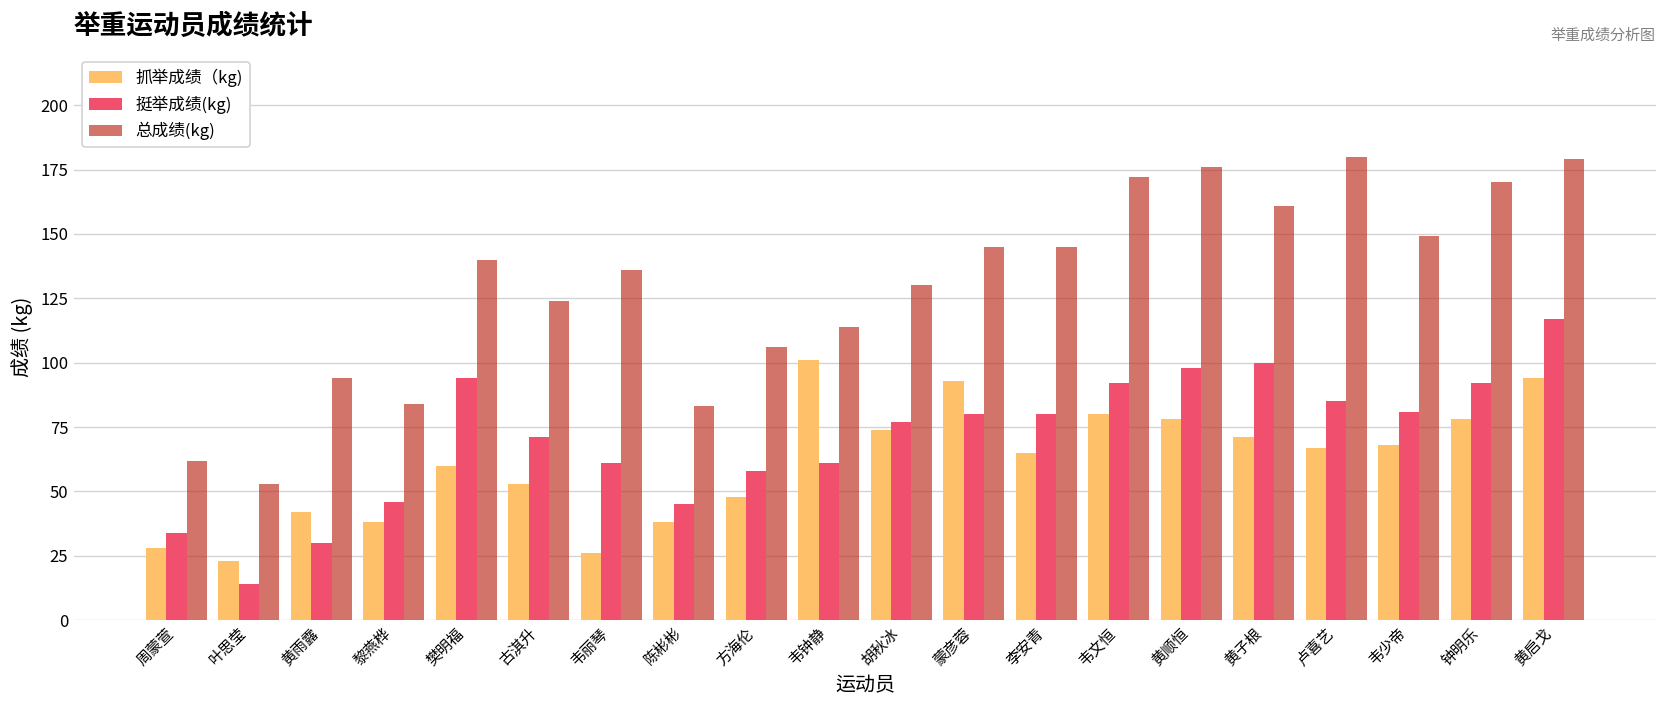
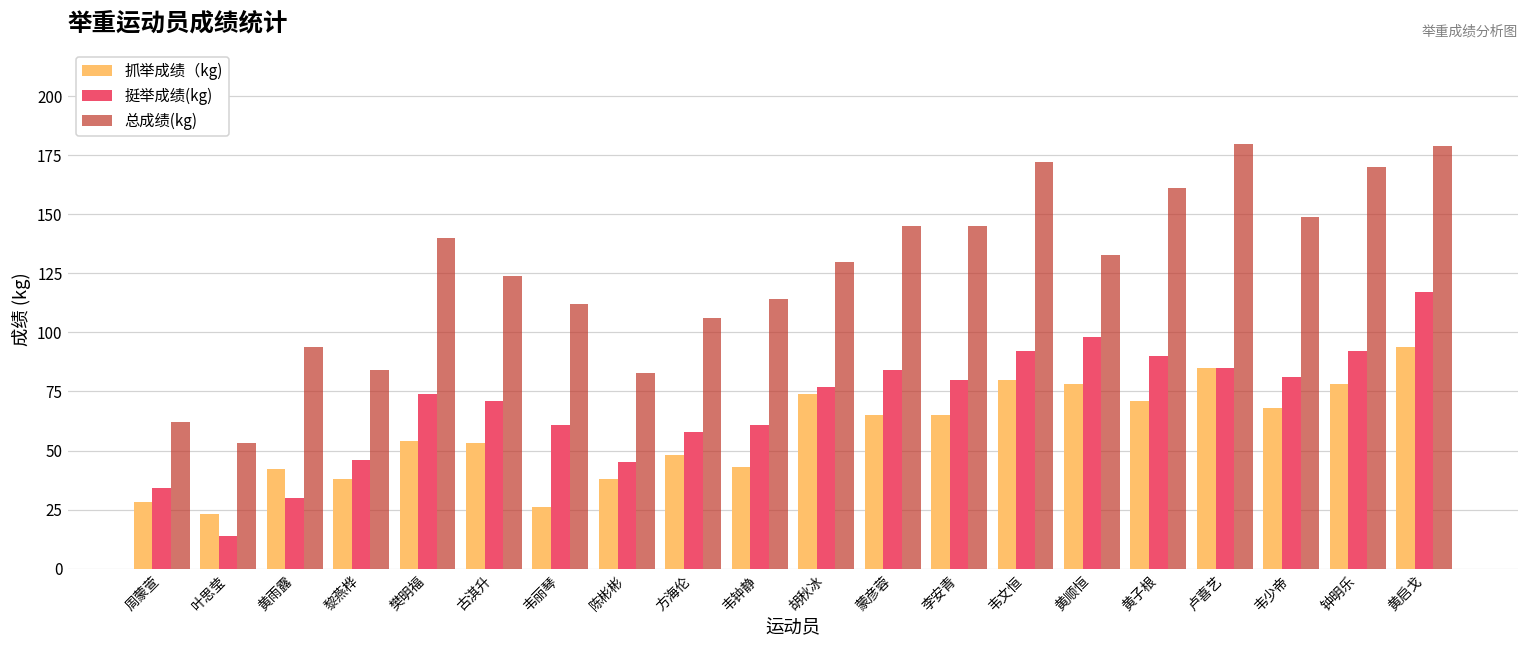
抓举成绩（kg), 樊明福: 60 -> 54
挺举成绩(kg), 樊明福: 94 -> 74
总成绩(kg), 韦丽琴: 136 -> 112
抓举成绩（kg), 韦钟静: 101 -> 43
抓举成绩（kg), 蒙彦蓉: 93 -> 65
挺举成绩(kg), 蒙彦蓉: 80 -> 84
总成绩(kg), 黄顺恒: 176 -> 133
挺举成绩(kg), 黄子根: 100 -> 90
抓举成绩（kg), 卢喜艺: 67 -> 85
